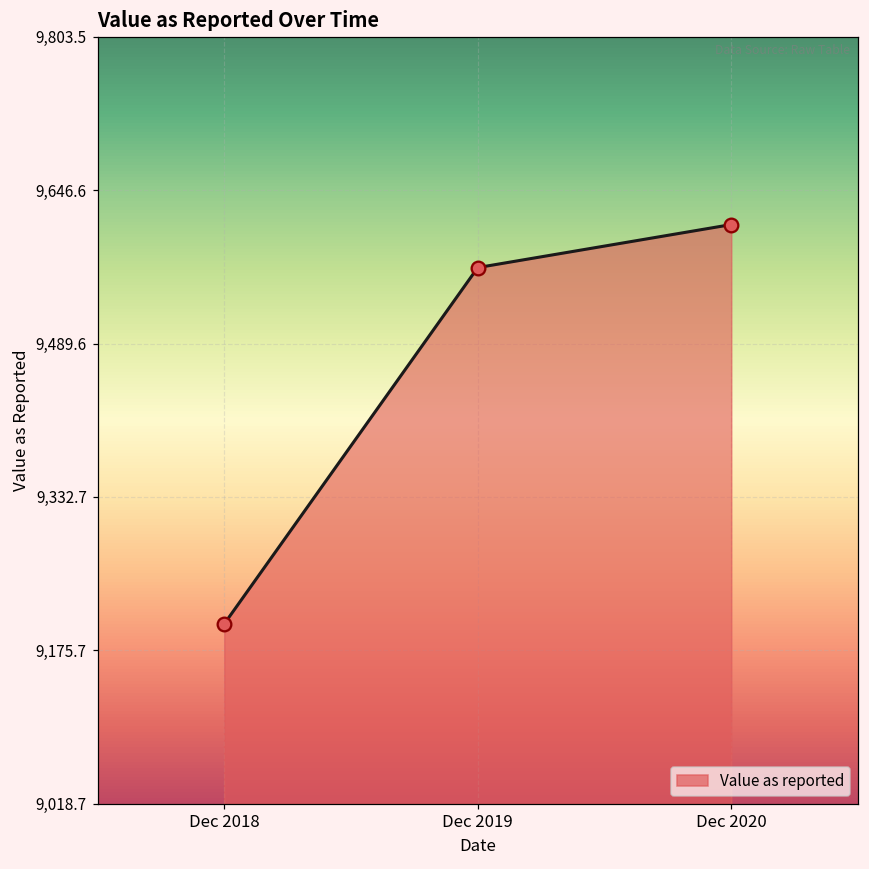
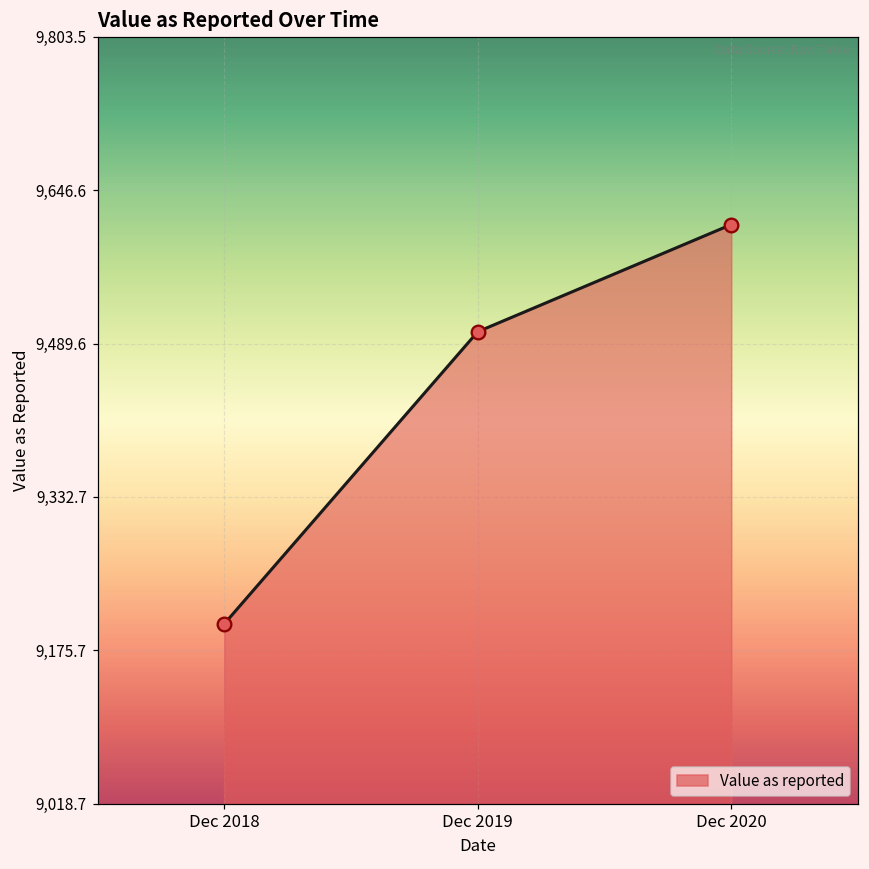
Dec 2019: 9,570 -> 9,500
